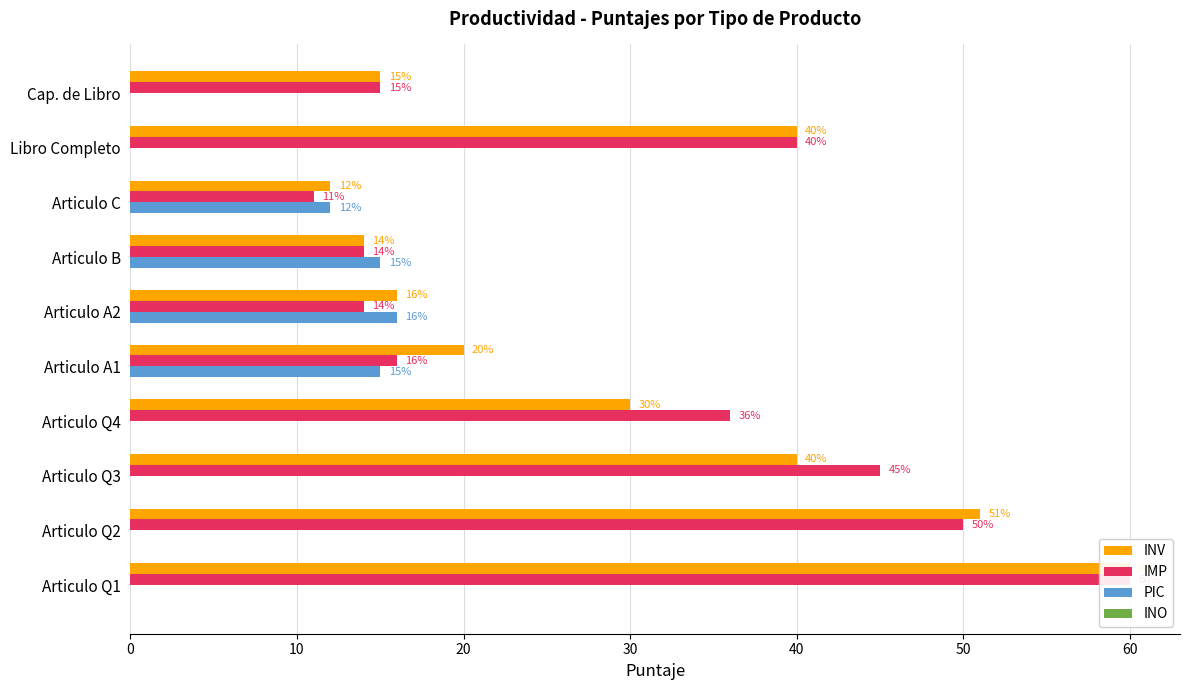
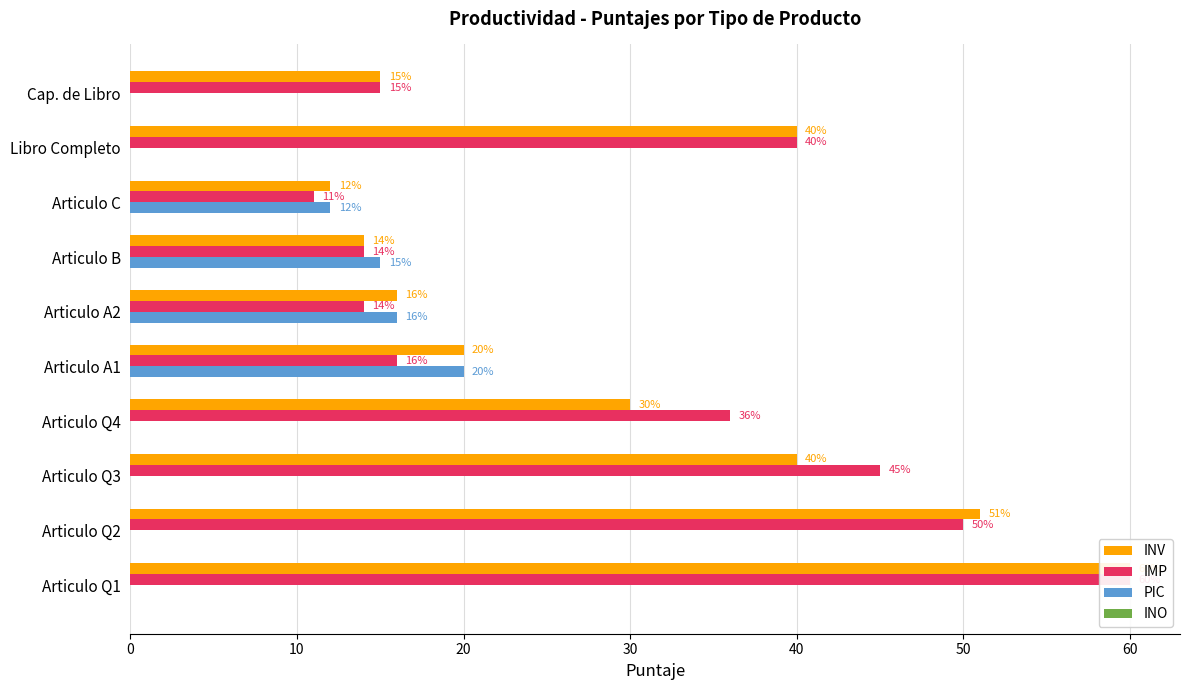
PIC, Articulo A1: 15% -> 20%
